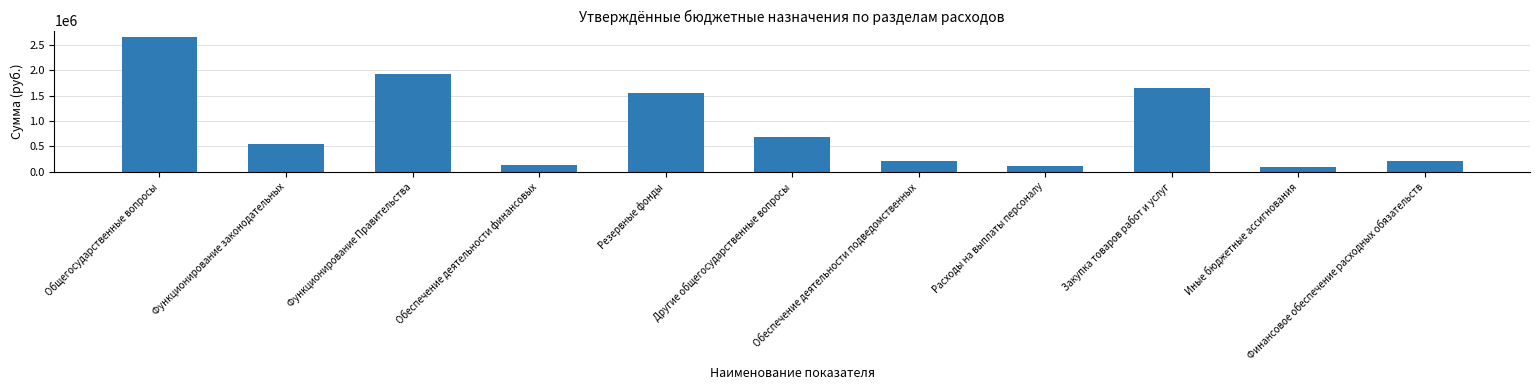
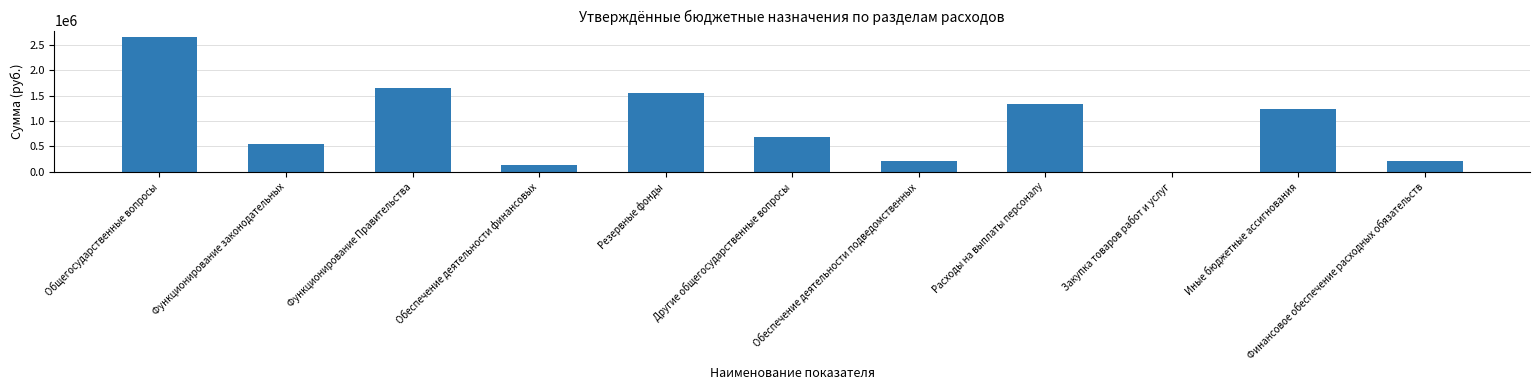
Функционирование Правительства: 1900000 -> 1700000
Расходы на выплаты персоналу: 100000 -> 1300000
Закупка товаров работ и услуг: 1700000 -> 0
Иные бюджетные ассигнования: 100000 -> 1200000
